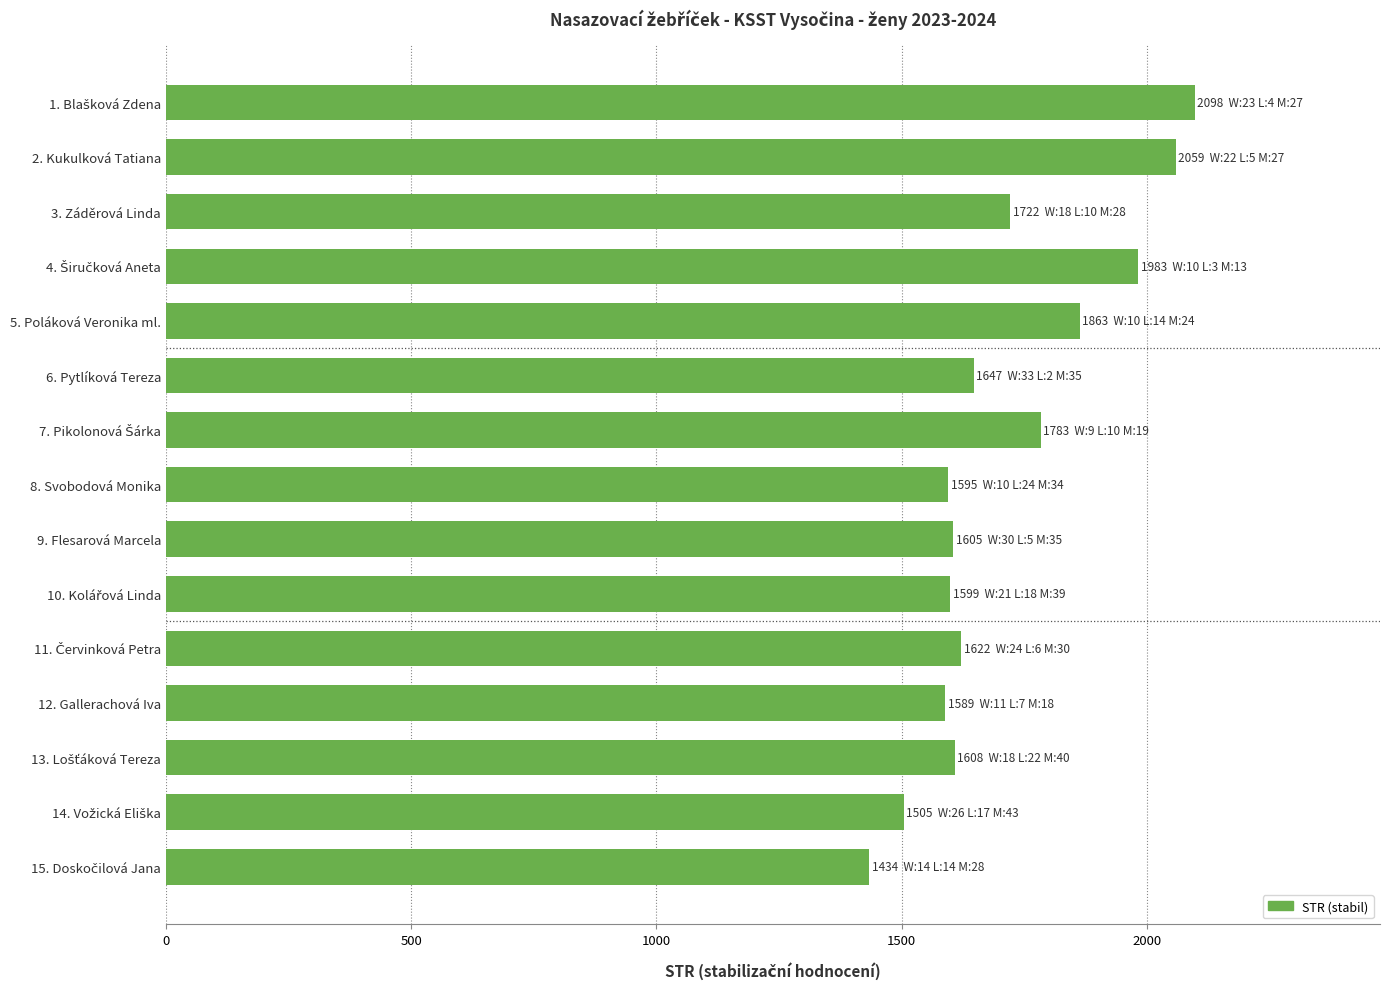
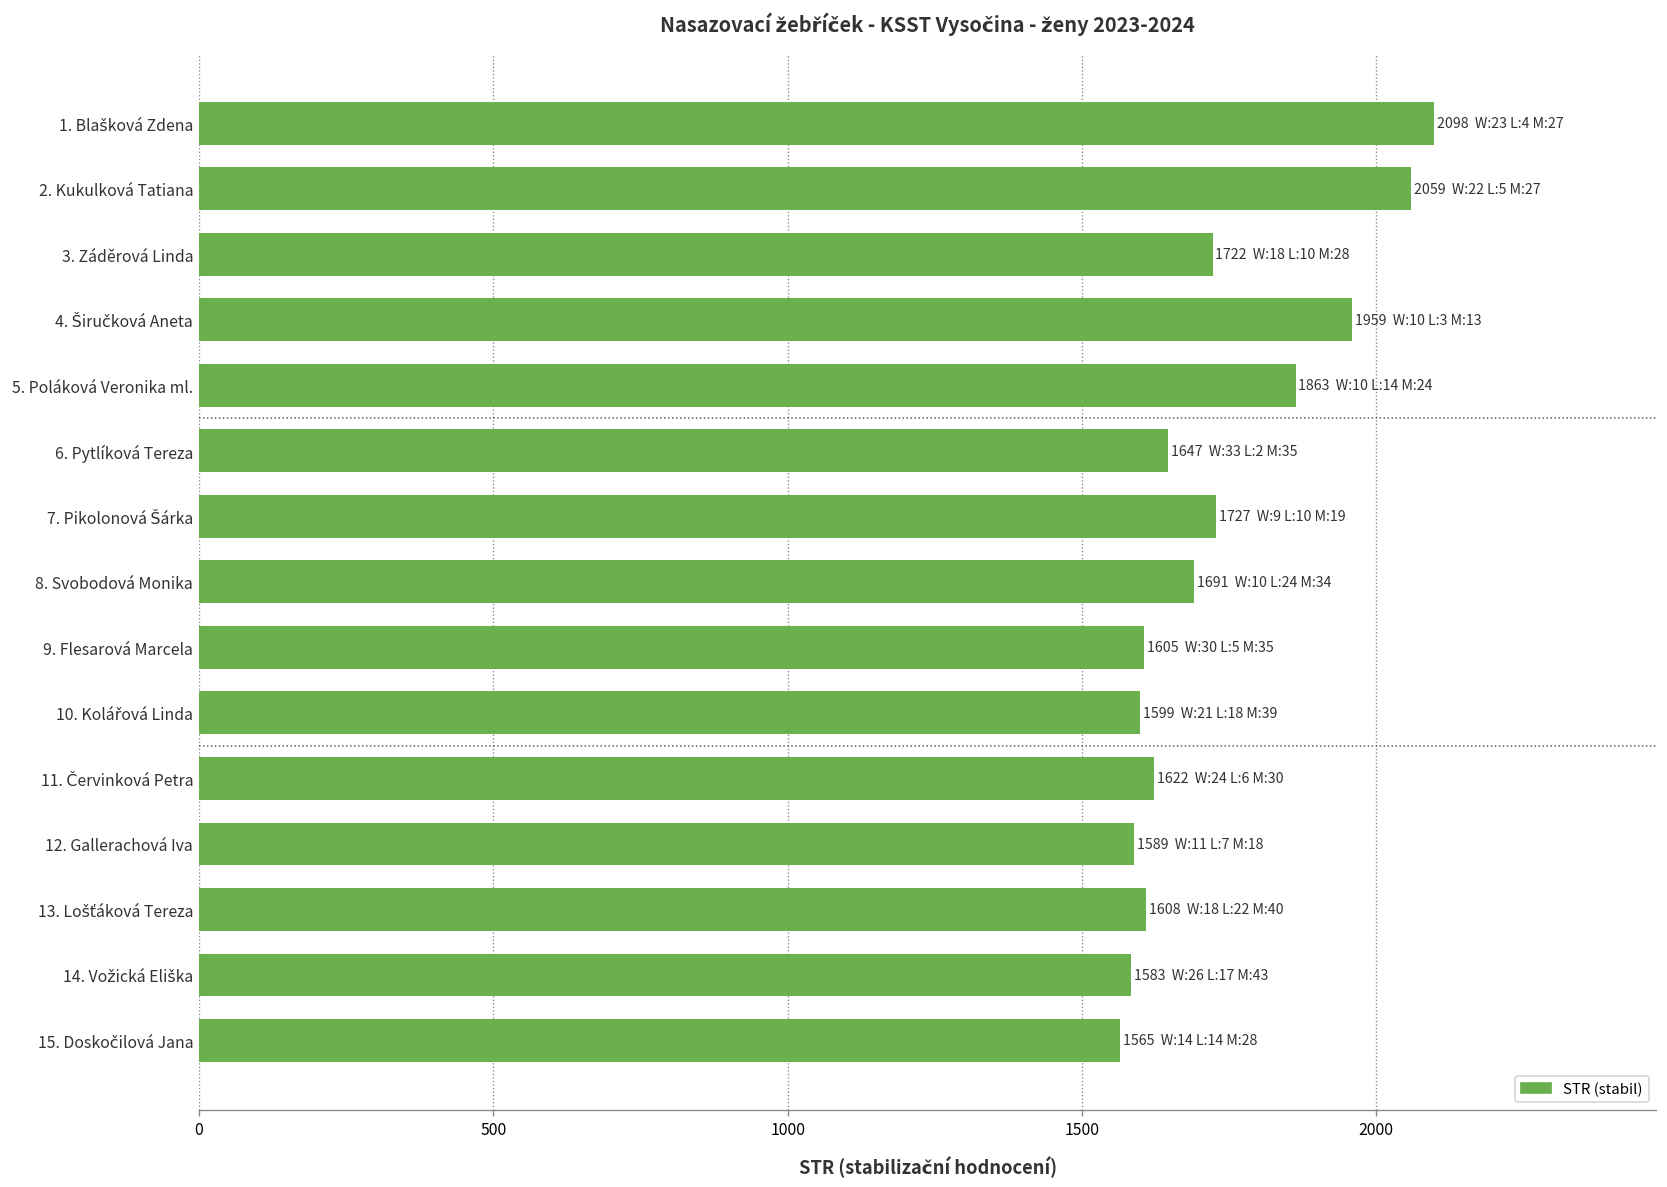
4. Širučková Aneta: 1983 -> 1959
7. Pikolonová Šárka: 1783 -> 1727
8. Svobodová Monika: 1595 -> 1691
14. Vožická Eliška: 1505 -> 1583
15. Doskočilová Jana: 1434 -> 1565
